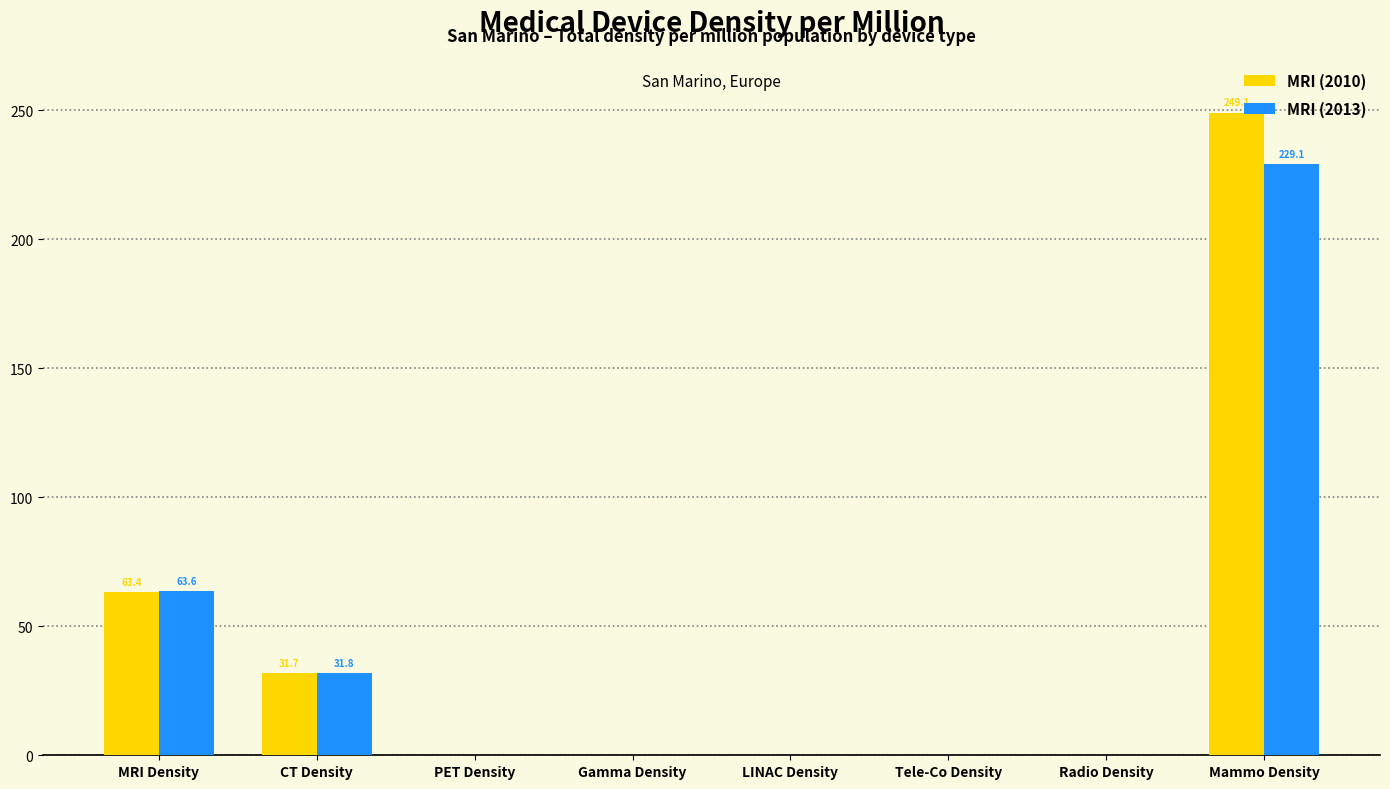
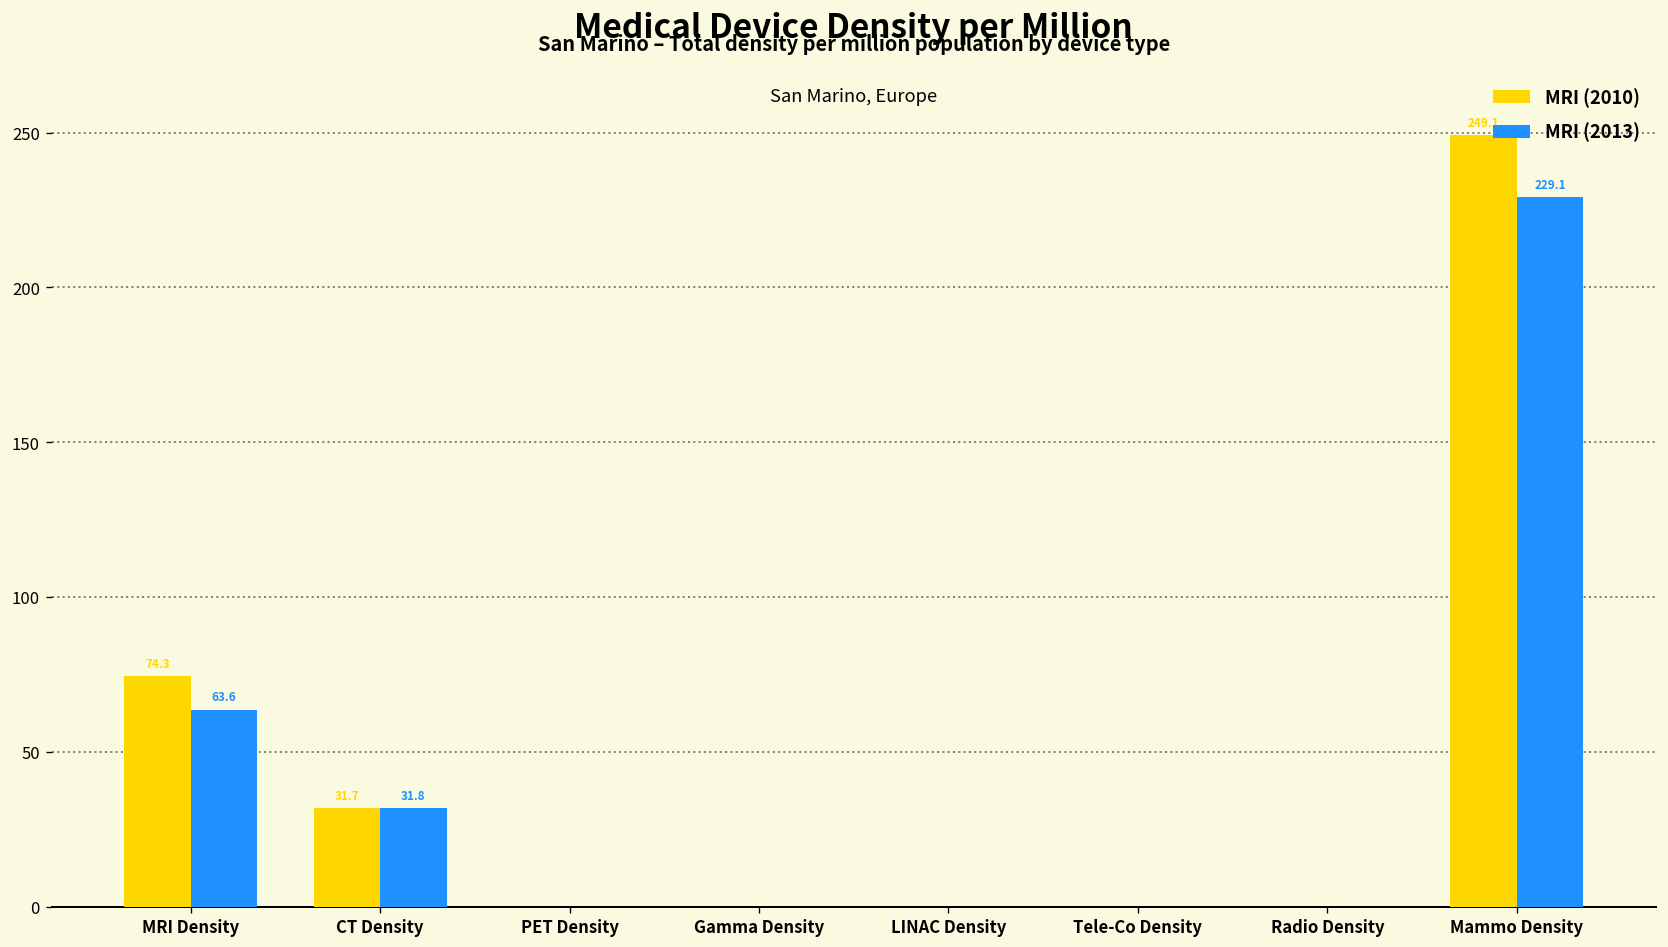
MRI (2010), MRI Density: 63.4 -> 74.3
